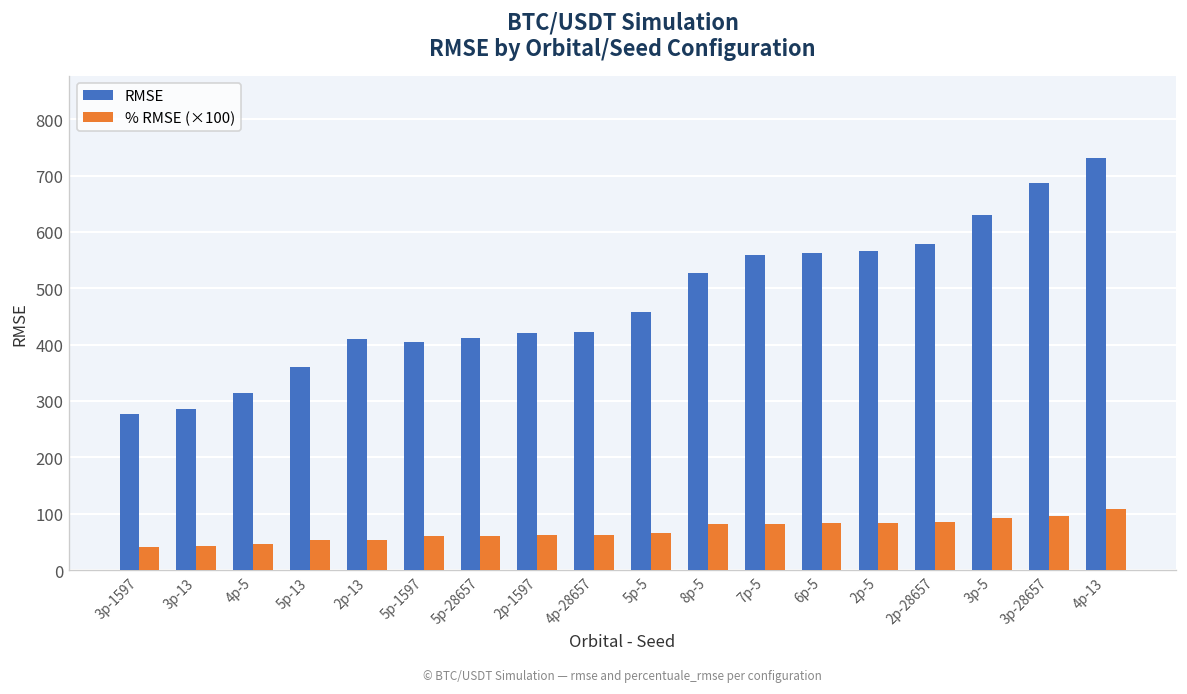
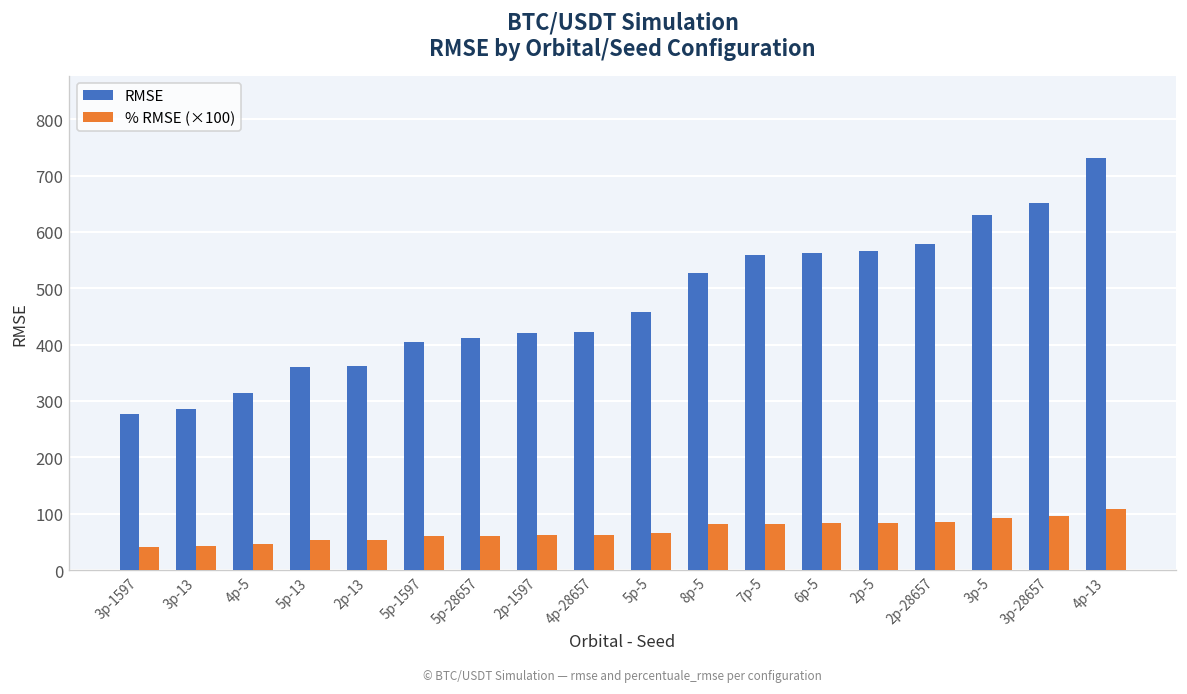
RMSE, 2p-13: 410 -> 360
RMSE, 3p-28657: 690 -> 650
